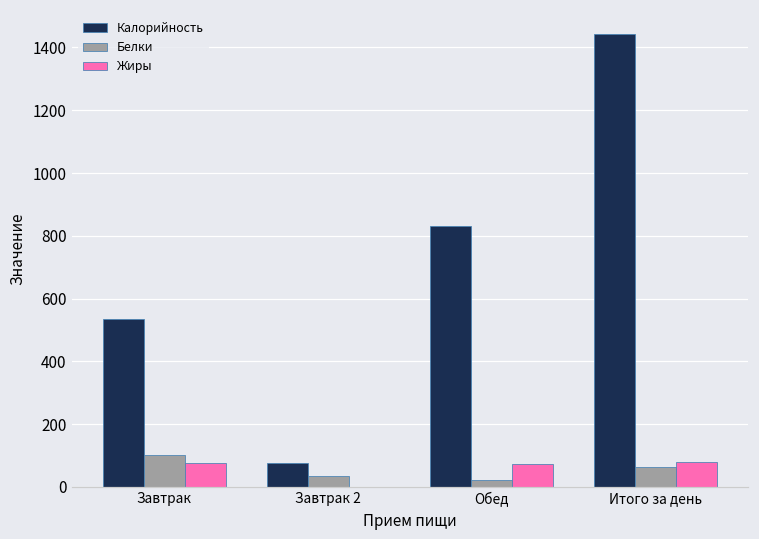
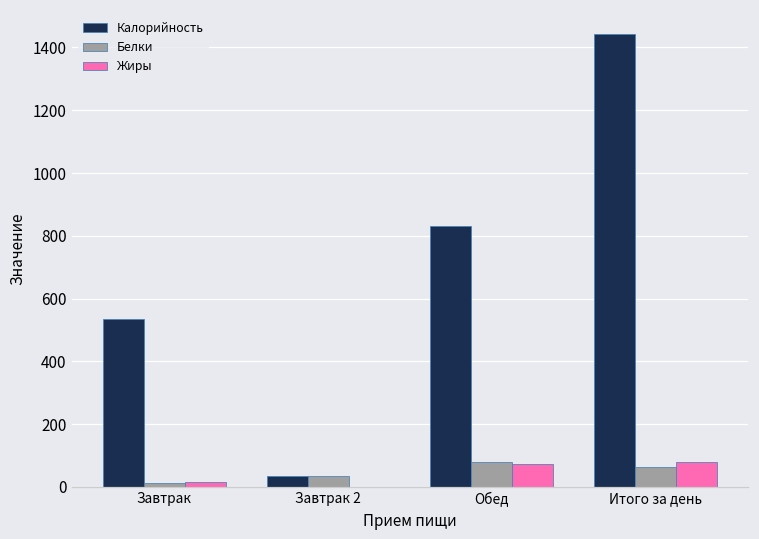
Белки, Завтрак: 100 -> 10
Жиры, Завтрак: 80 -> 10
Калорийность, Завтрак 2: 80 -> 30
Белки, Обед: 20 -> 80
